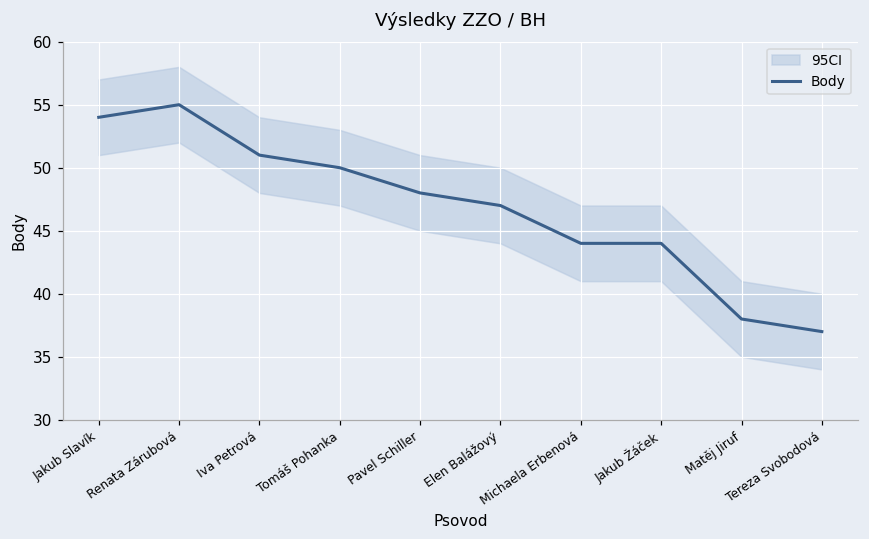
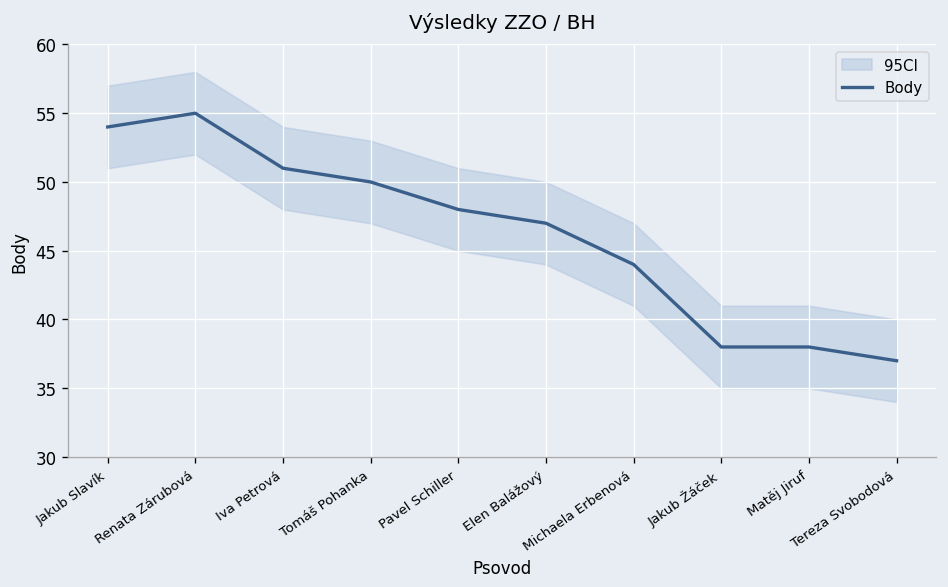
Body, Jakub Žáček: 44 -> 38
